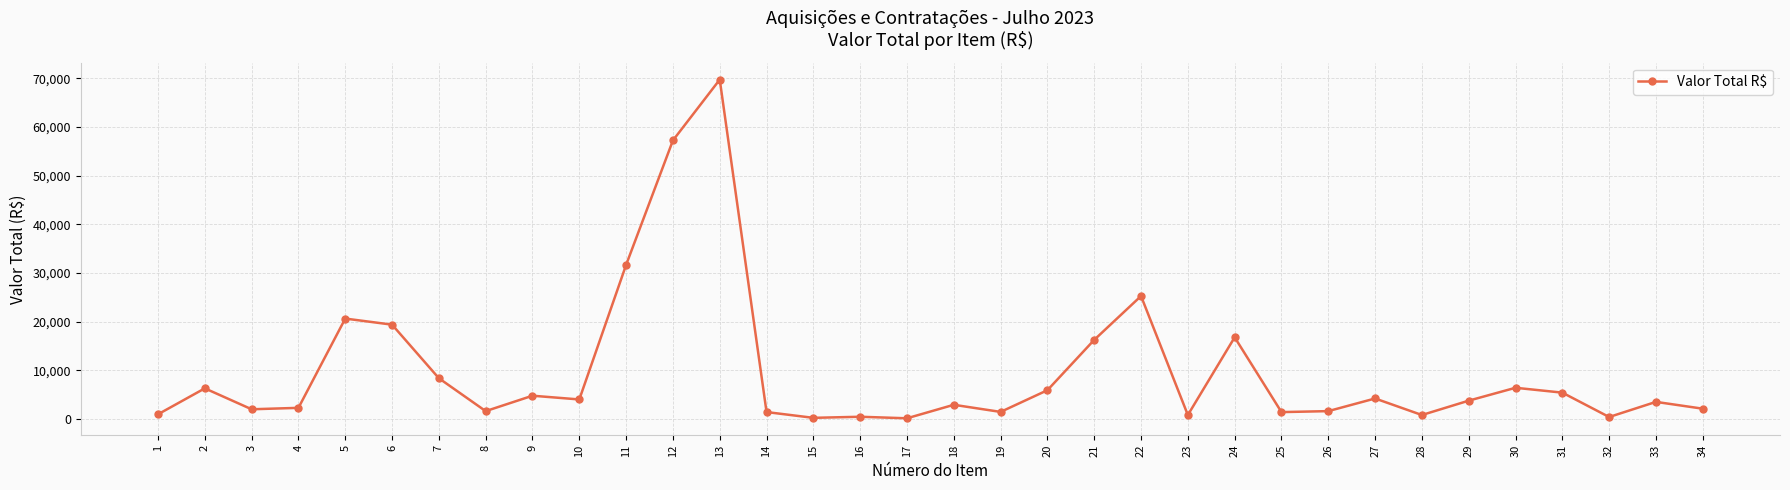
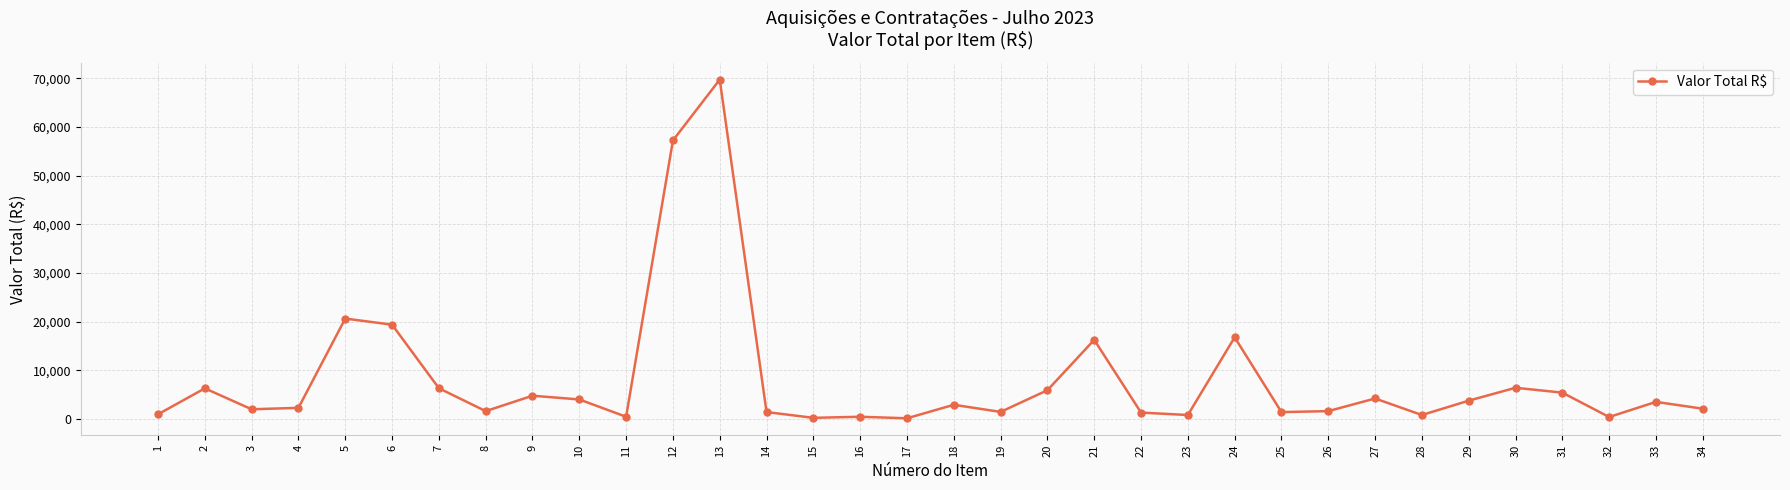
7: 8,000 -> 6,000
11: 32,000 -> 0
22: 25,000 -> 1,000
